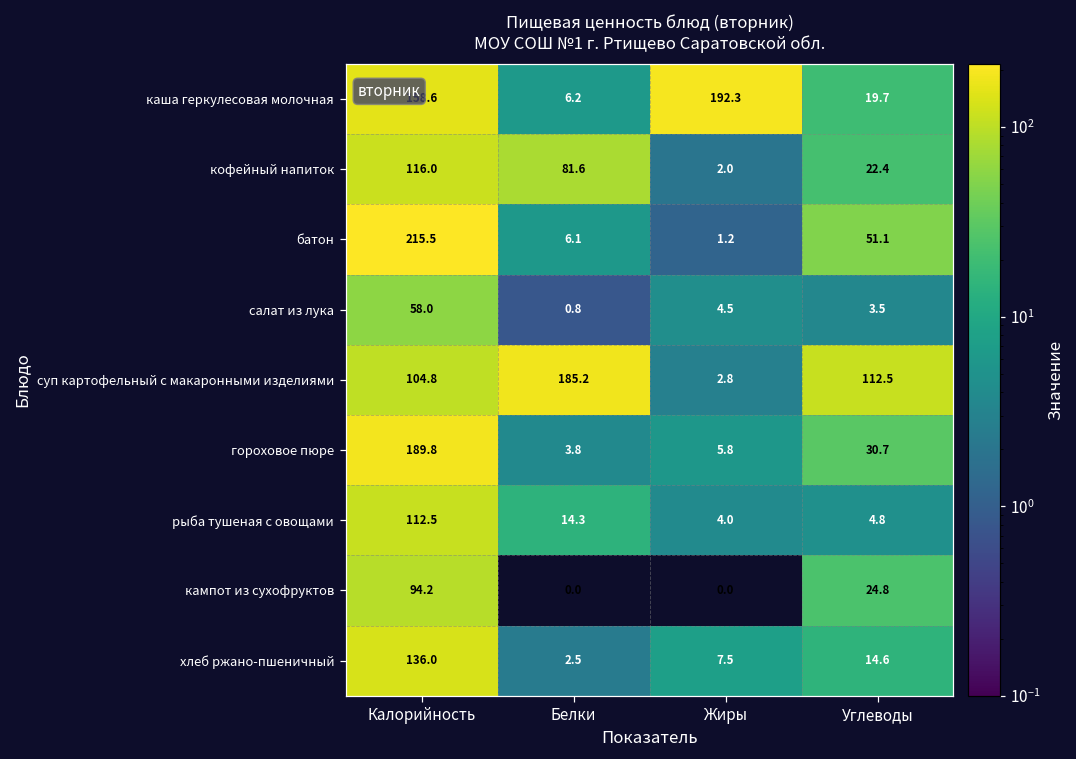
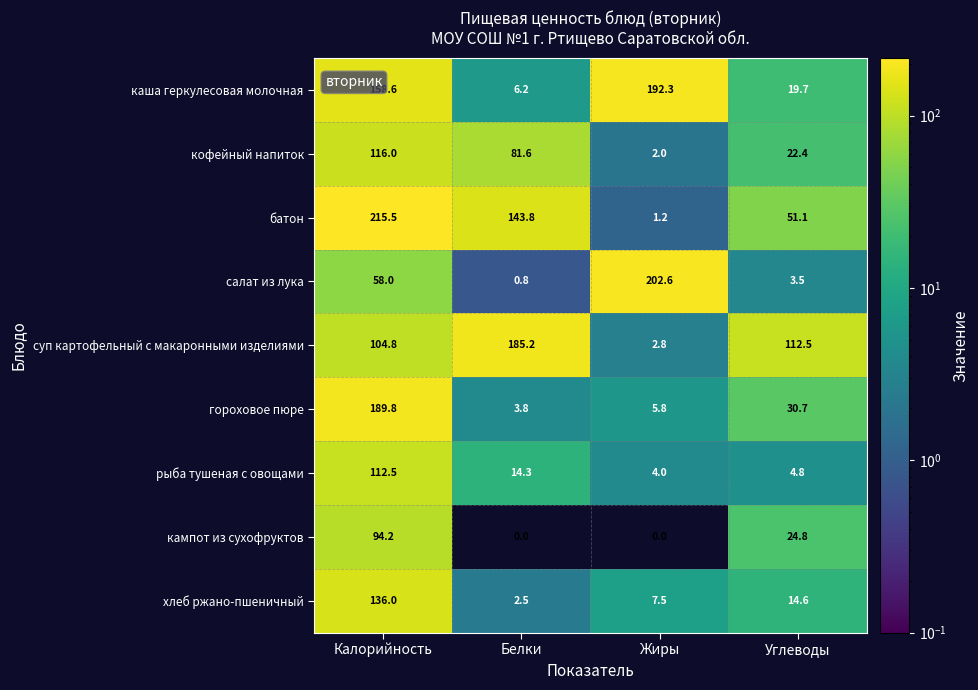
батон, Белки: 6.1 -> 143.8
салат из лука, Жиры: 4.5 -> 202.6
